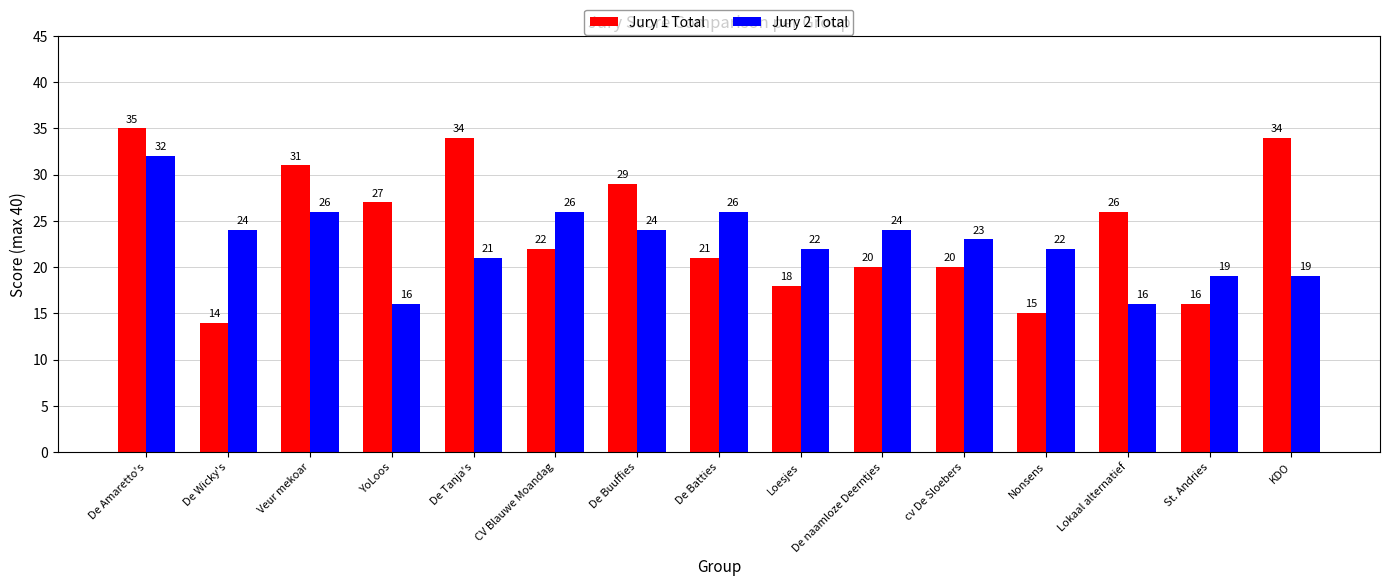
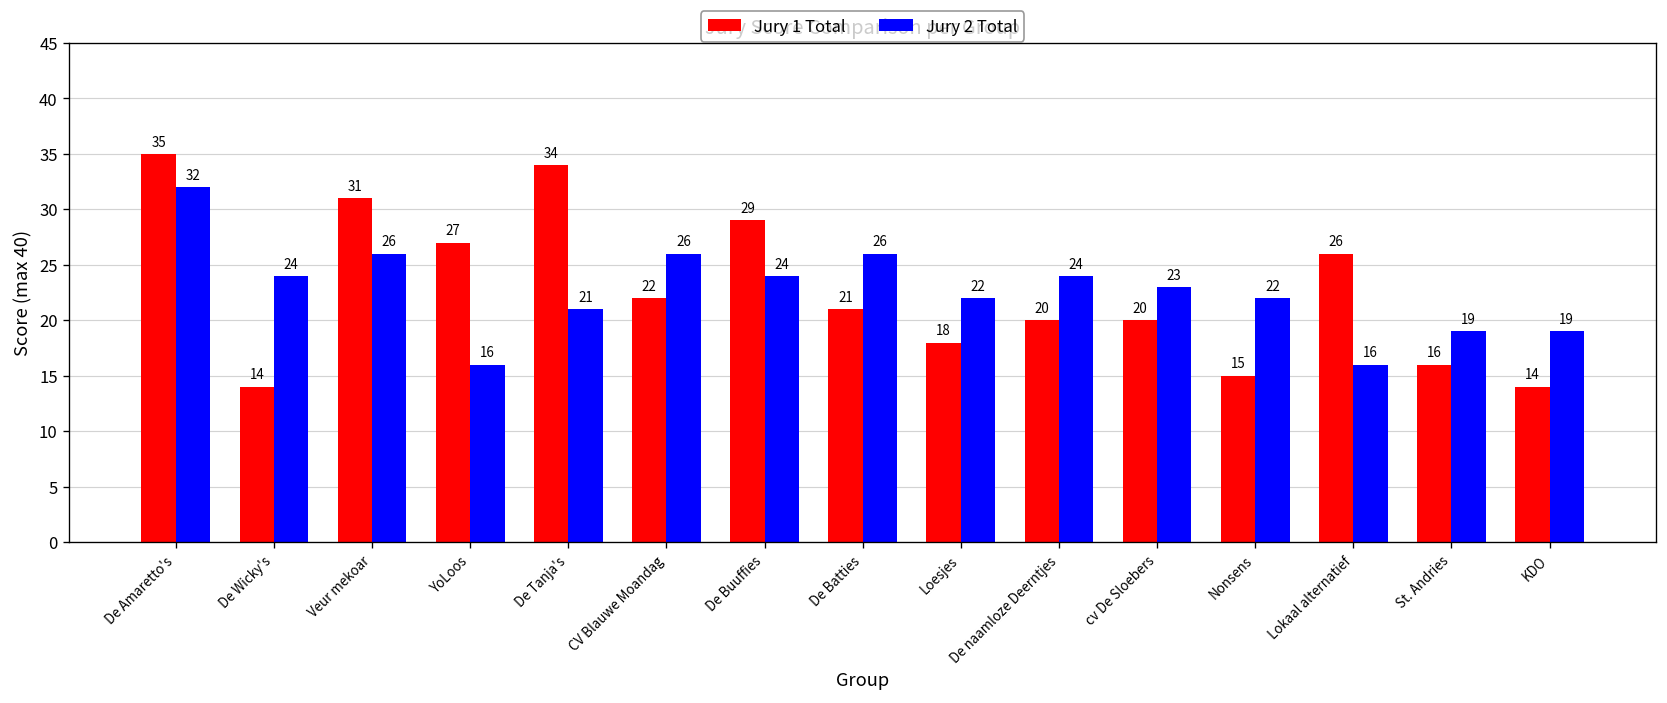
Jury 1 Total, KDO: 34 -> 14
